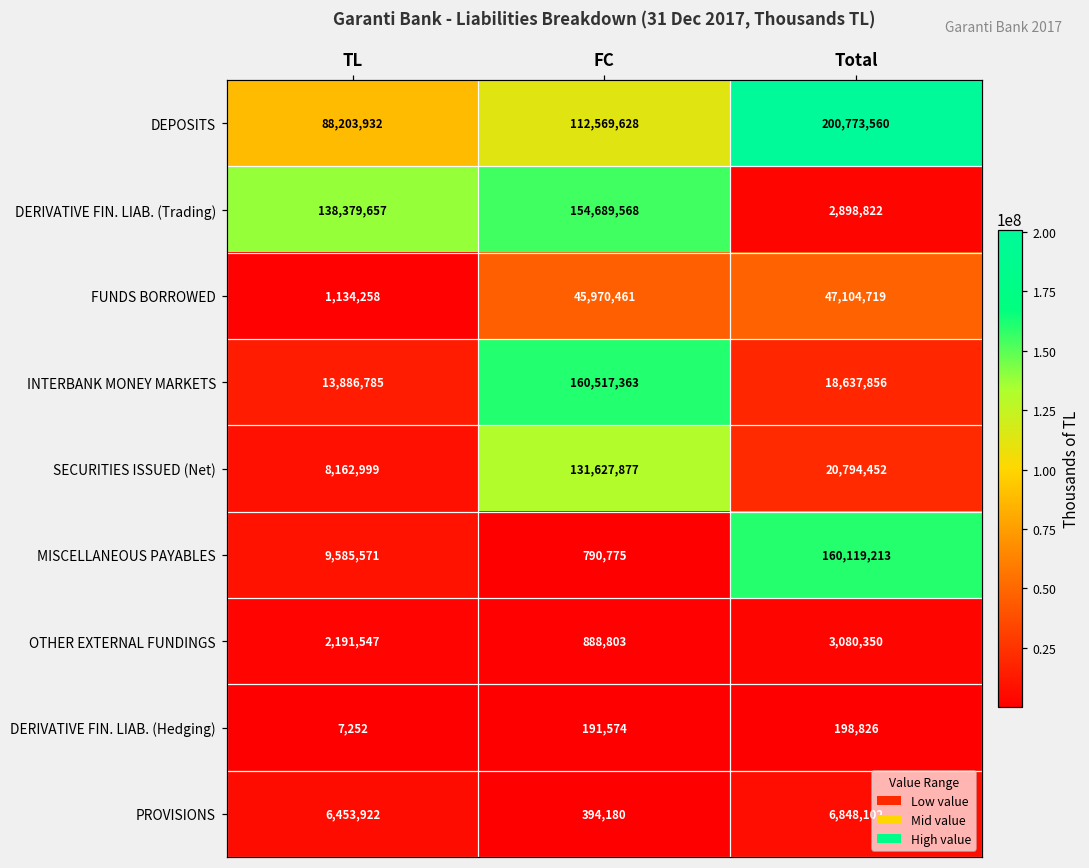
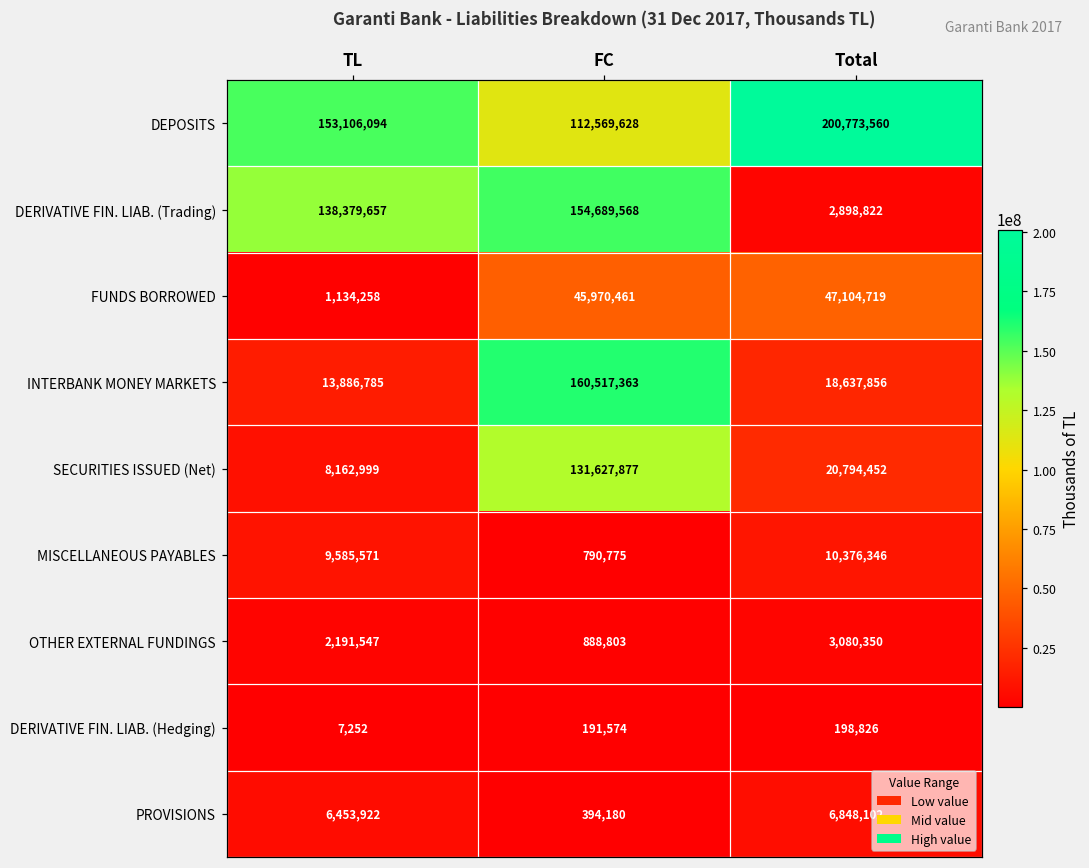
DEPOSITS, TL: 88,203,932 -> 153,106,094
MISCELLANEOUS PAYABLES, Total: 160,119,213 -> 10,376,346
